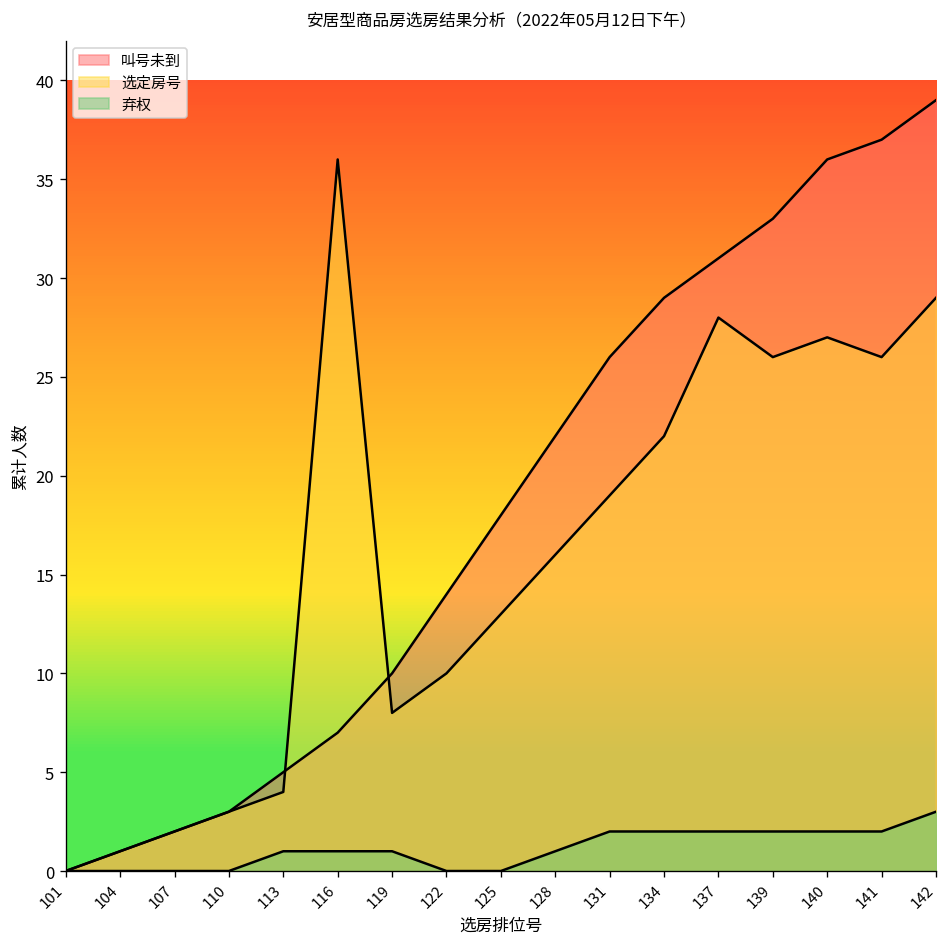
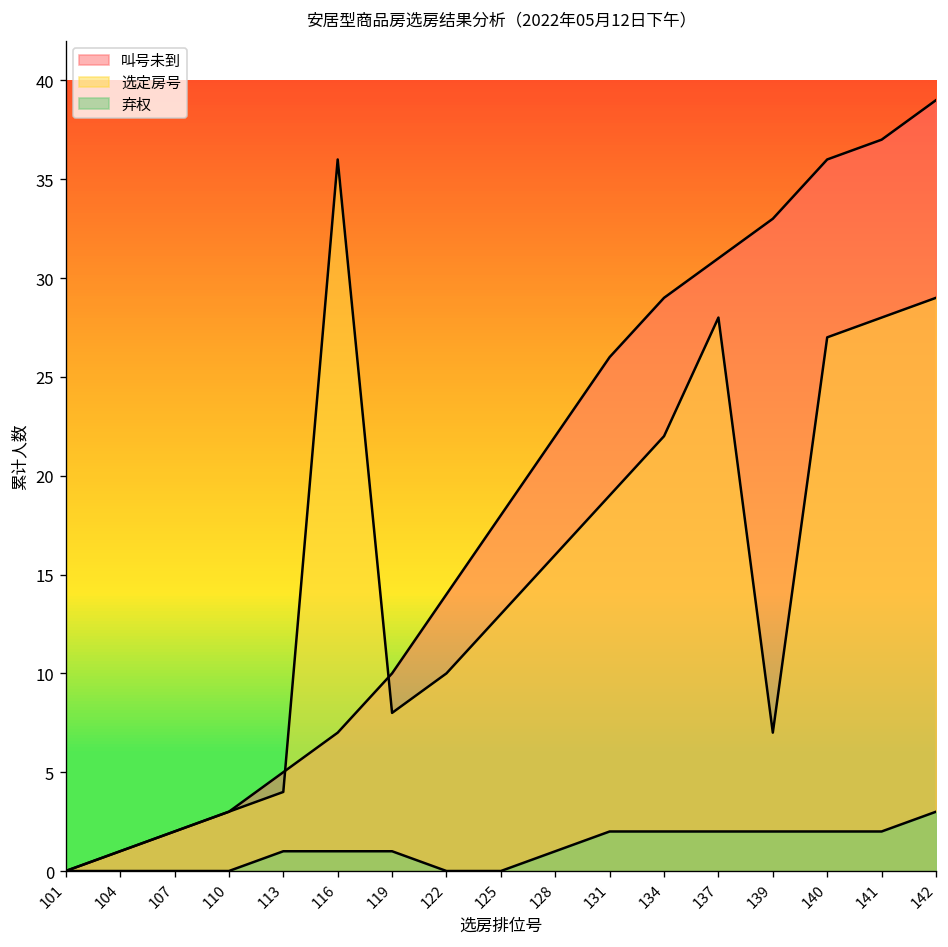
选定房号, 139: 26 -> 7
选定房号, 141: 26 -> 28
